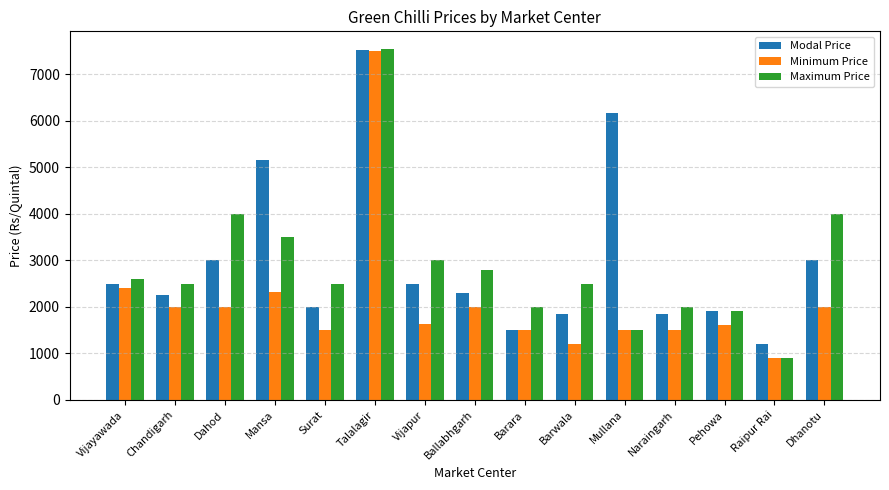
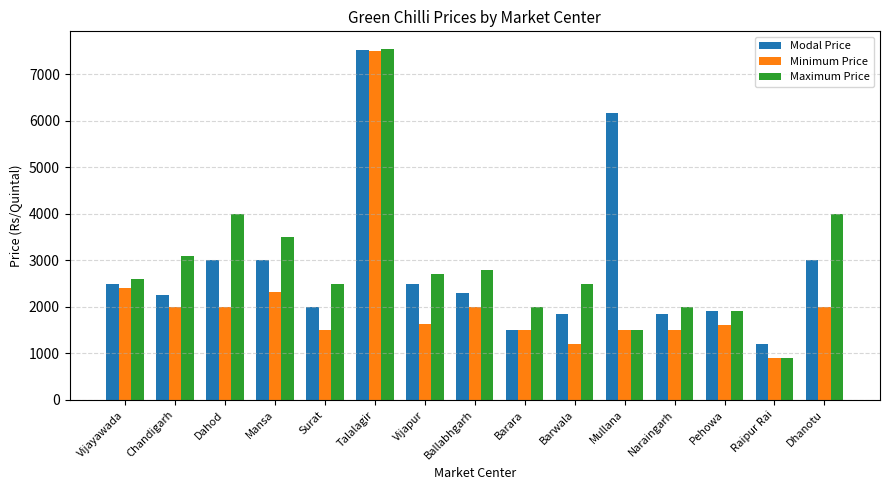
Maximum Price, Chandigarh: 2500 -> 3100
Modal Price, Mansa: 5200 -> 3000
Maximum Price, Vijapur: 3000 -> 2700
